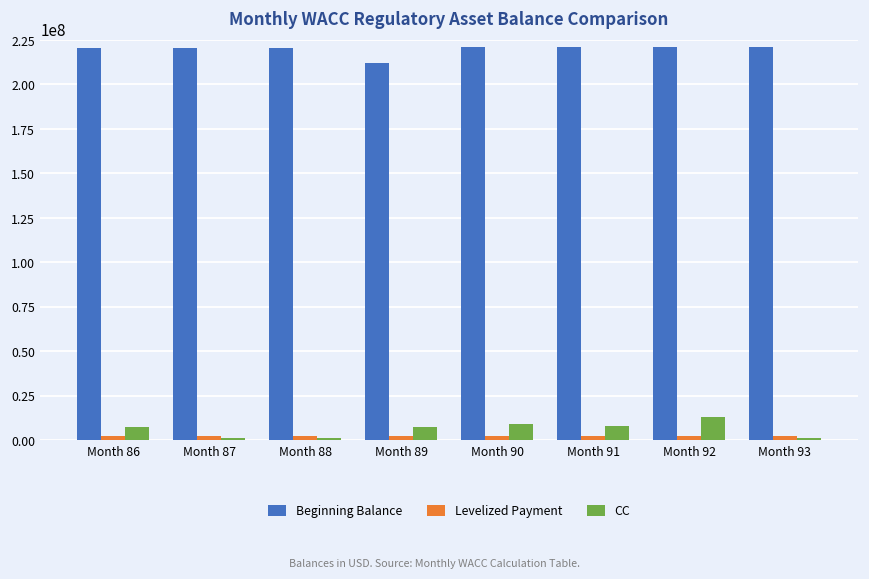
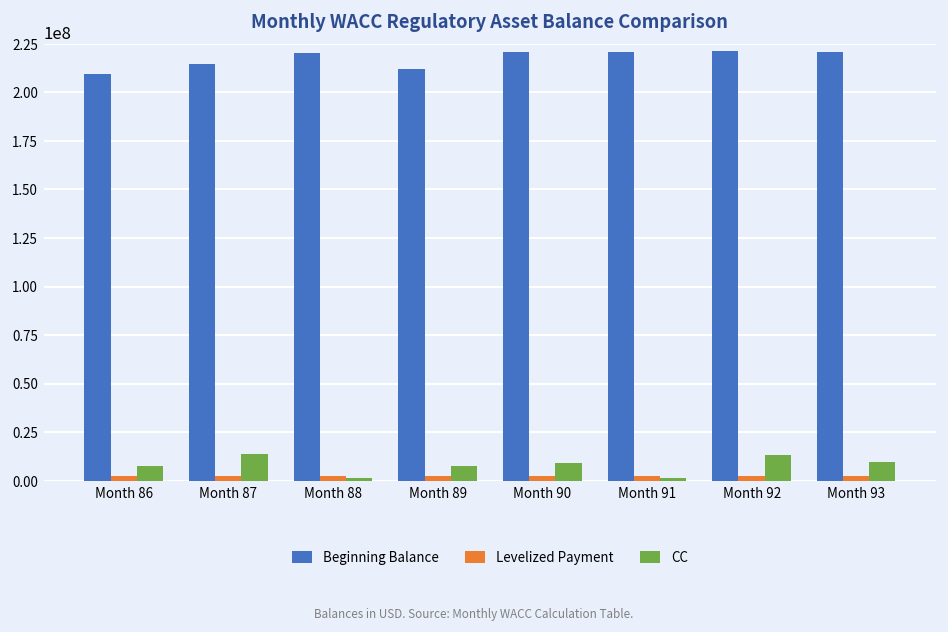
Beginning Balance, Month 86: 220000000 -> 210000000
Beginning Balance, Month 87: 220000000 -> 215000000
CC, Month 87: 1000000 -> 14000000
CC, Month 91: 8000000 -> 1000000
CC, Month 93: 1000000 -> 10000000
